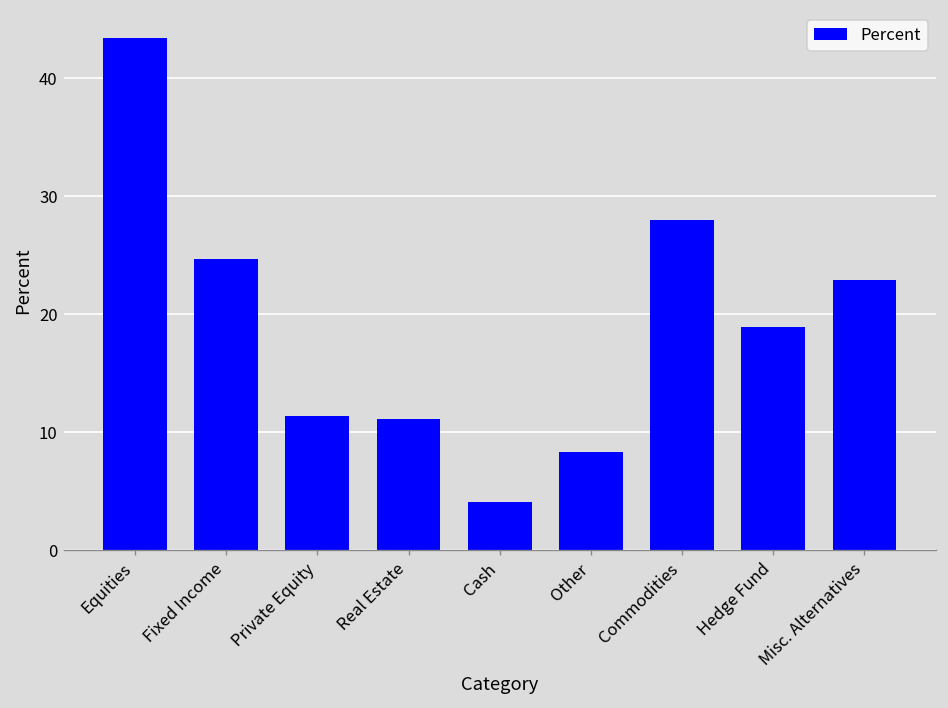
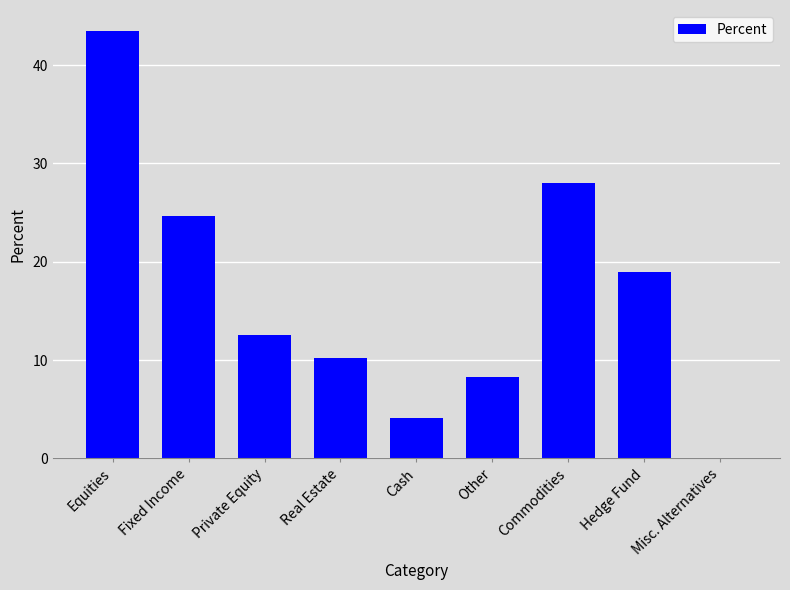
Private Equity: 11 -> 13
Real Estate: 11 -> 10
Misc. Alternatives: 23 -> 0
